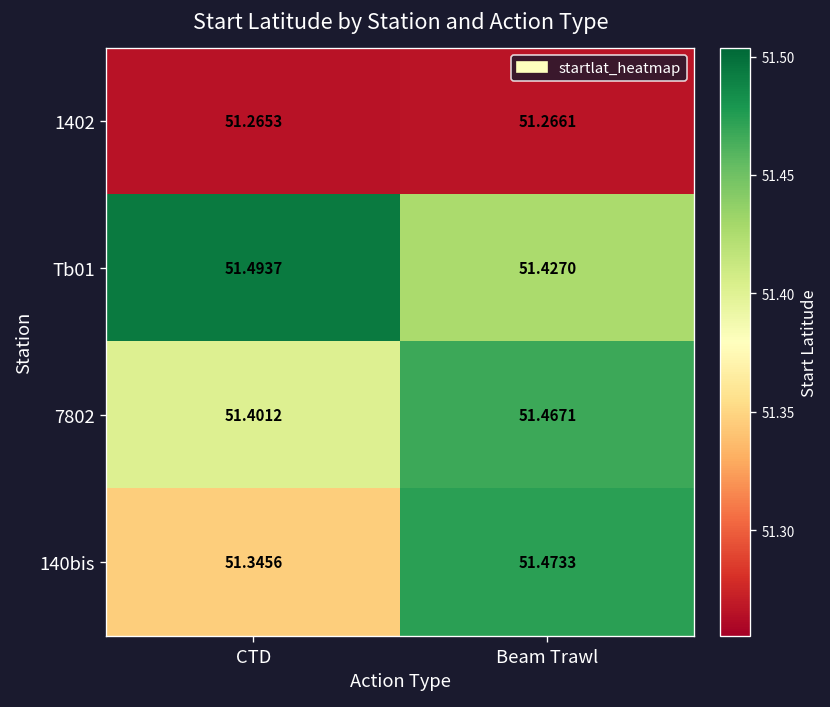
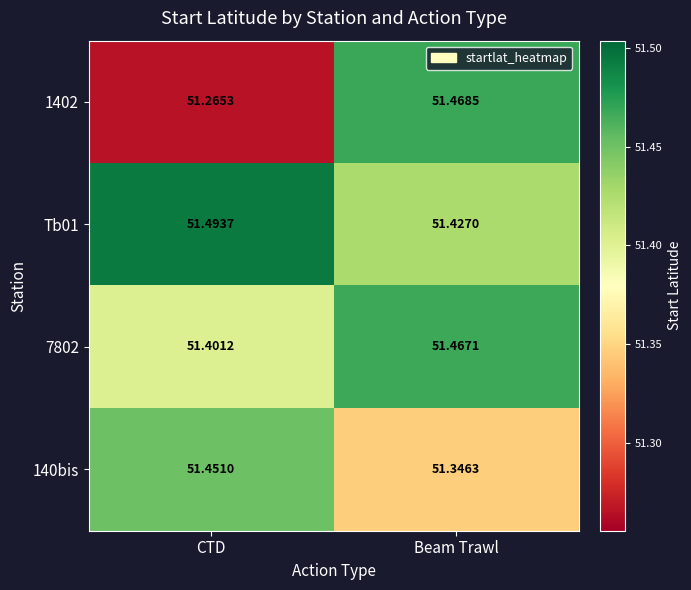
1402, Beam Trawl: 51.2661 -> 51.4685
140bis, CTD: 51.3456 -> 51.4510
140bis, Beam Trawl: 51.4733 -> 51.3463
